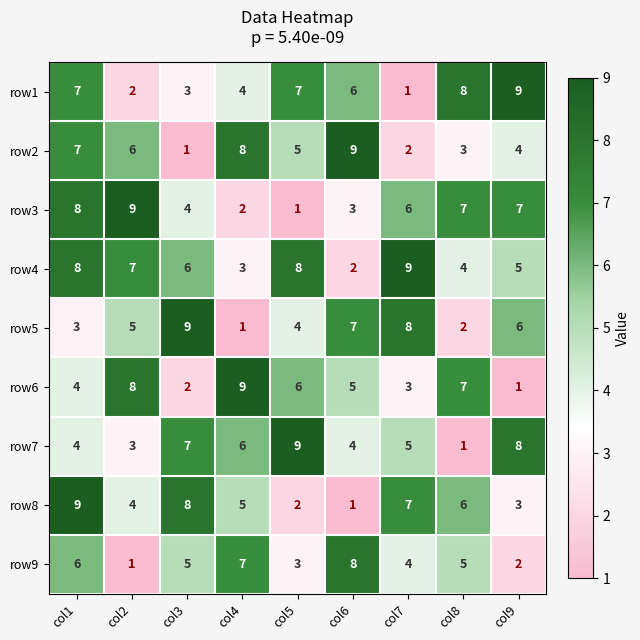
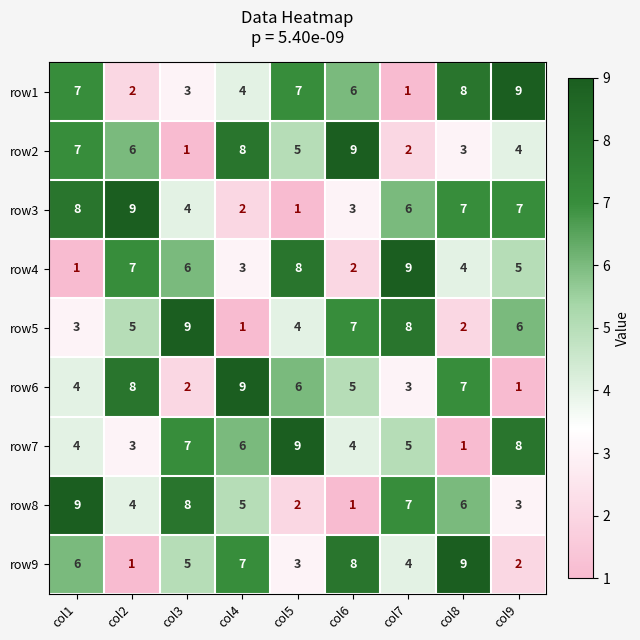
row4, col1: 8 -> 1
row9, col8: 5 -> 9
